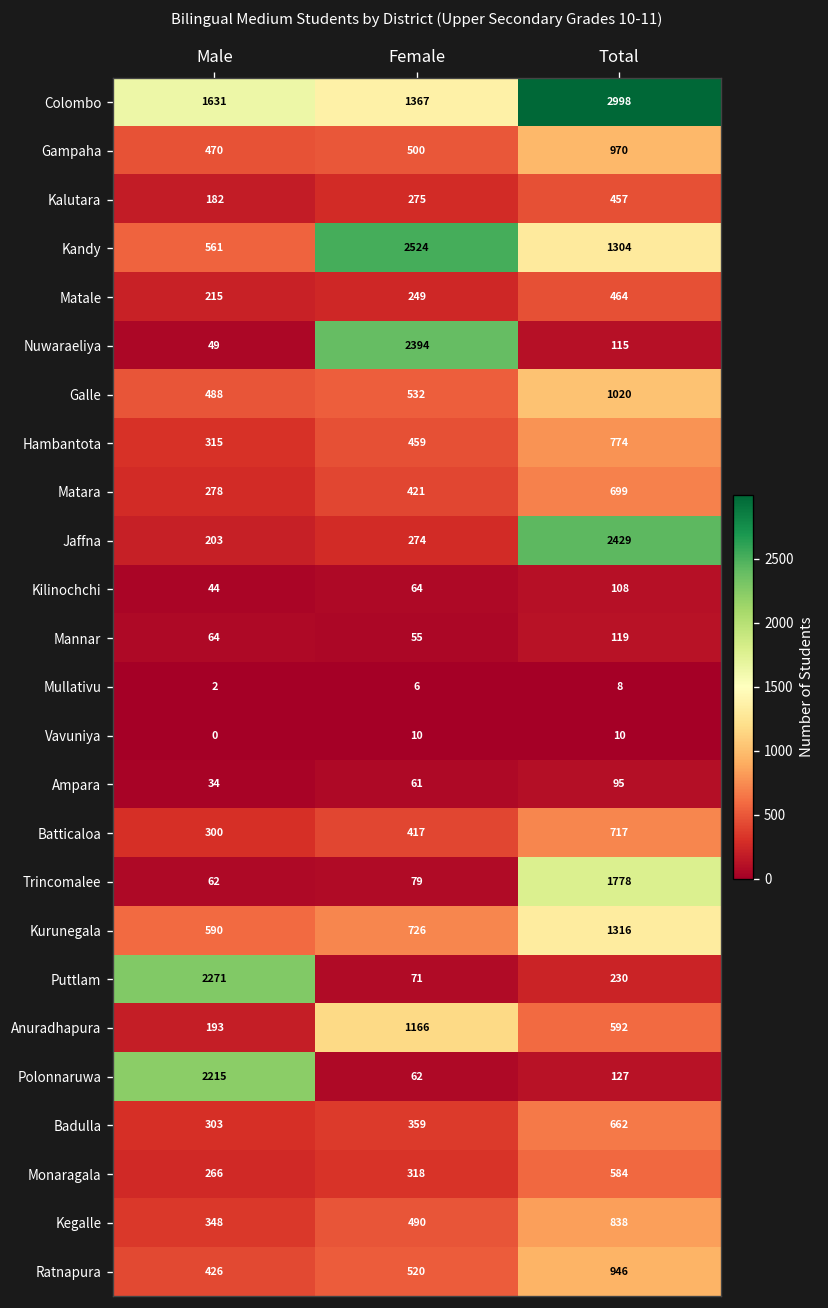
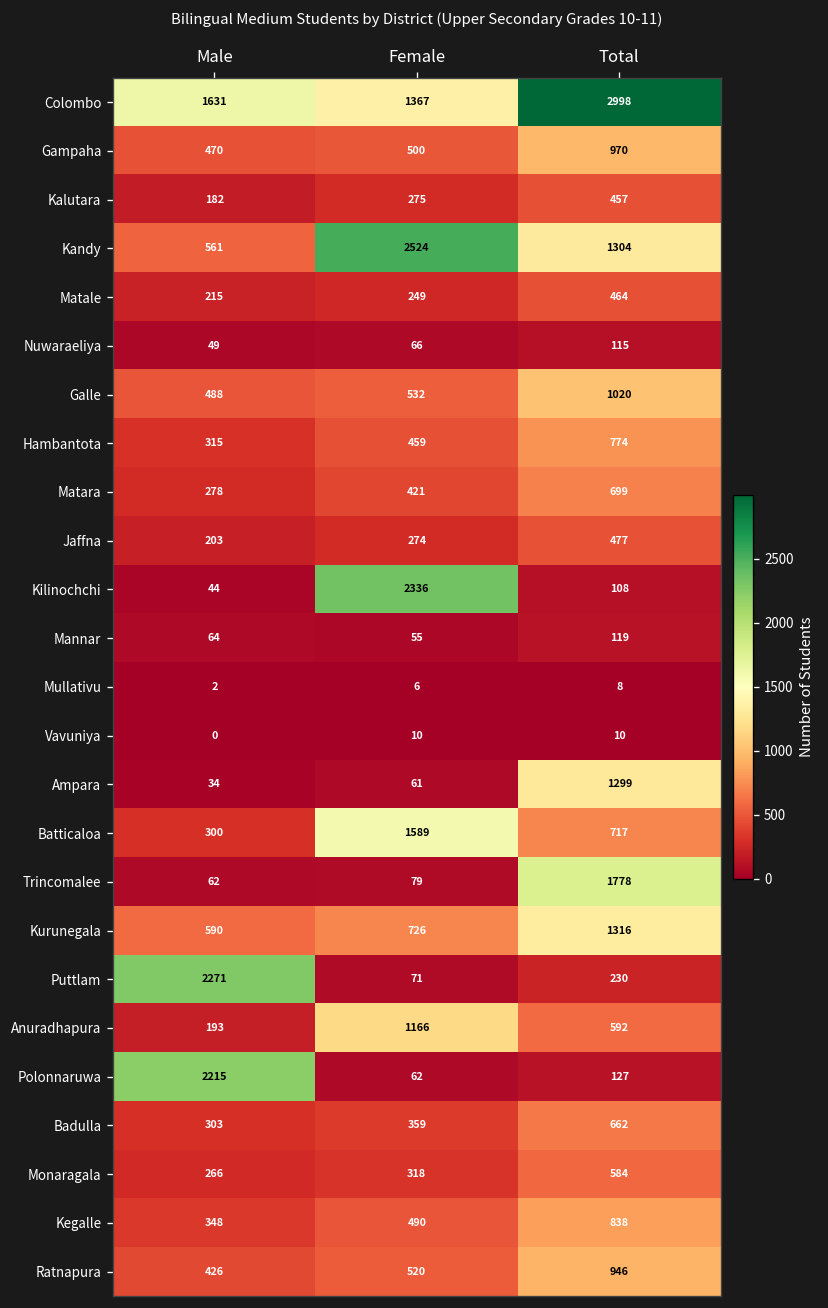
Nuwaraeliya, Female: 2394 -> 66
Jaffna, Total: 2429 -> 477
Kilinochchi, Female: 64 -> 2336
Ampara, Total: 95 -> 1299
Batticaloa, Female: 417 -> 1589
